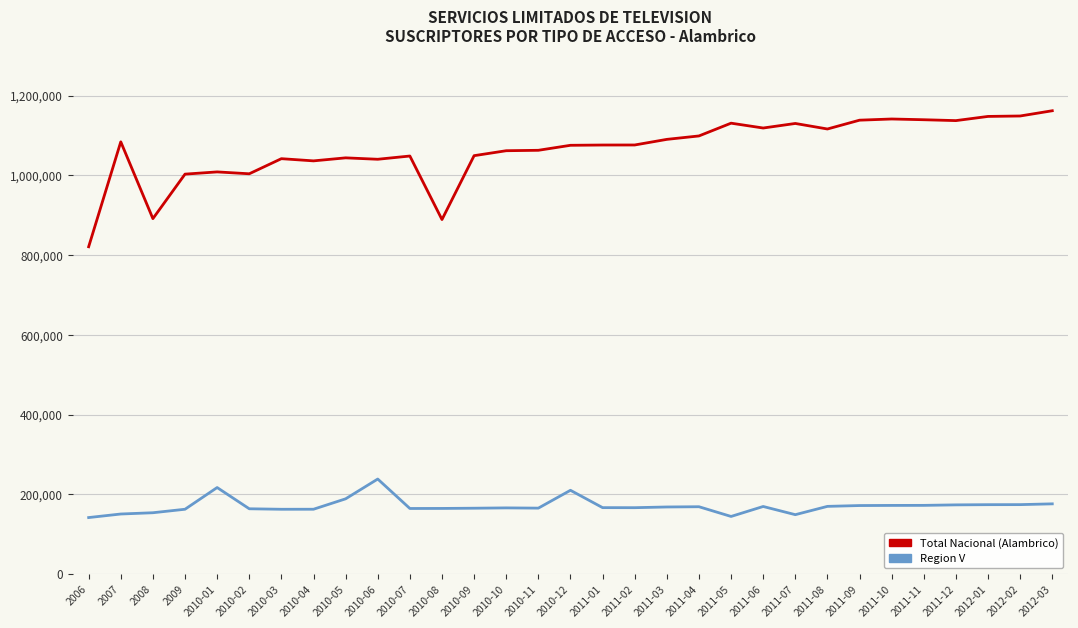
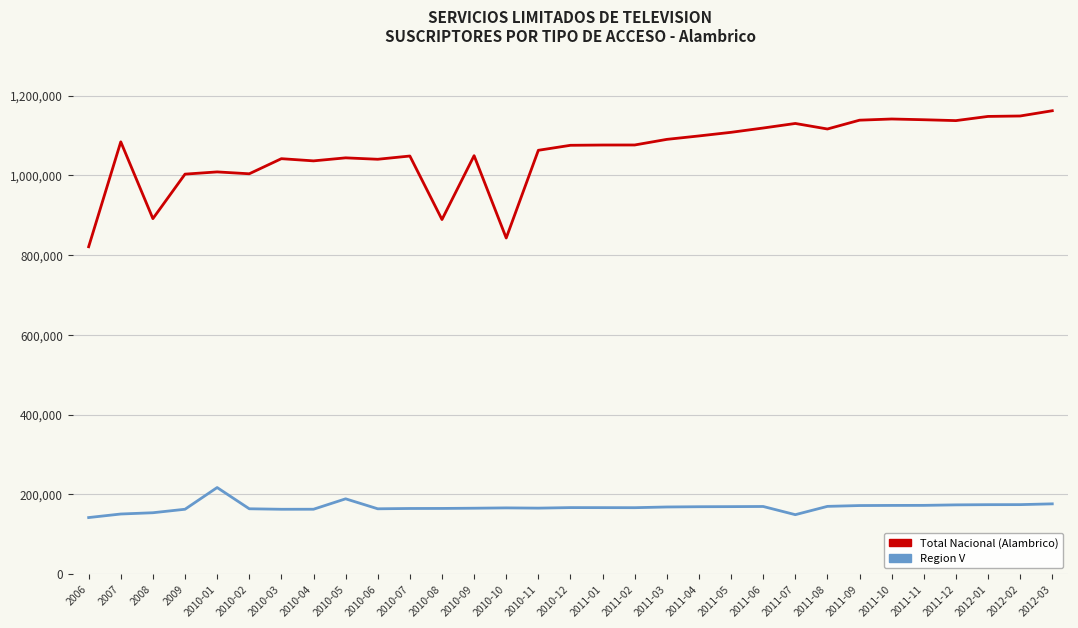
Region V, 2010-06: 240,000 -> 160,000
Total Nacional (Alambrico), 2010-10: 1,060,000 -> 840,000
Region V, 2010-12: 210,000 -> 170,000
Total Nacional (Alambrico), 2011-05: 1,130,000 -> 1,110,000
Region V, 2011-05: 140,000 -> 170,000
